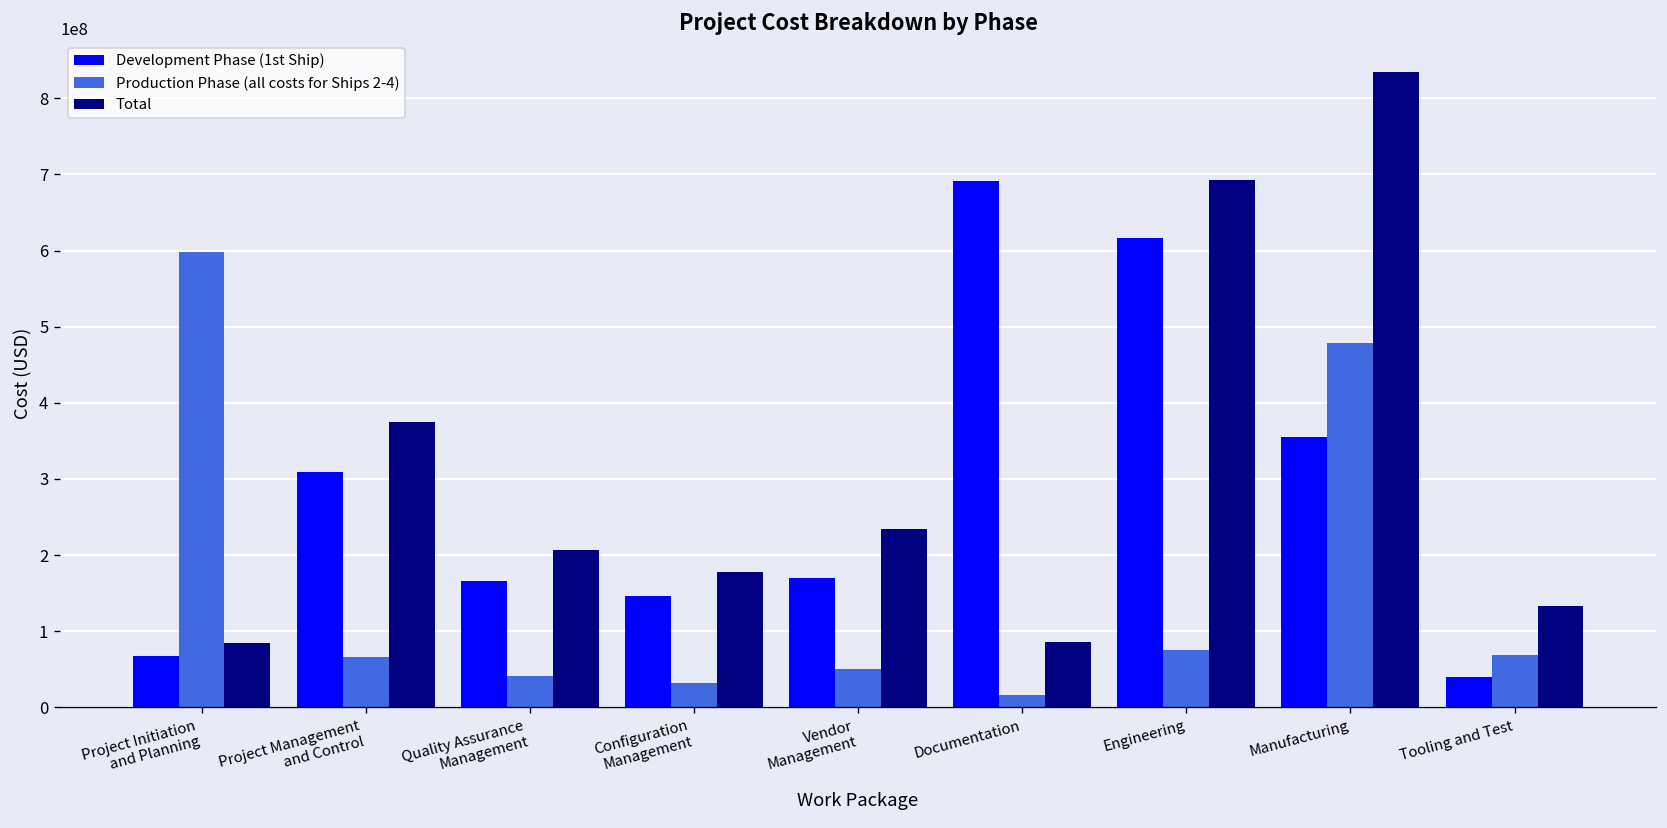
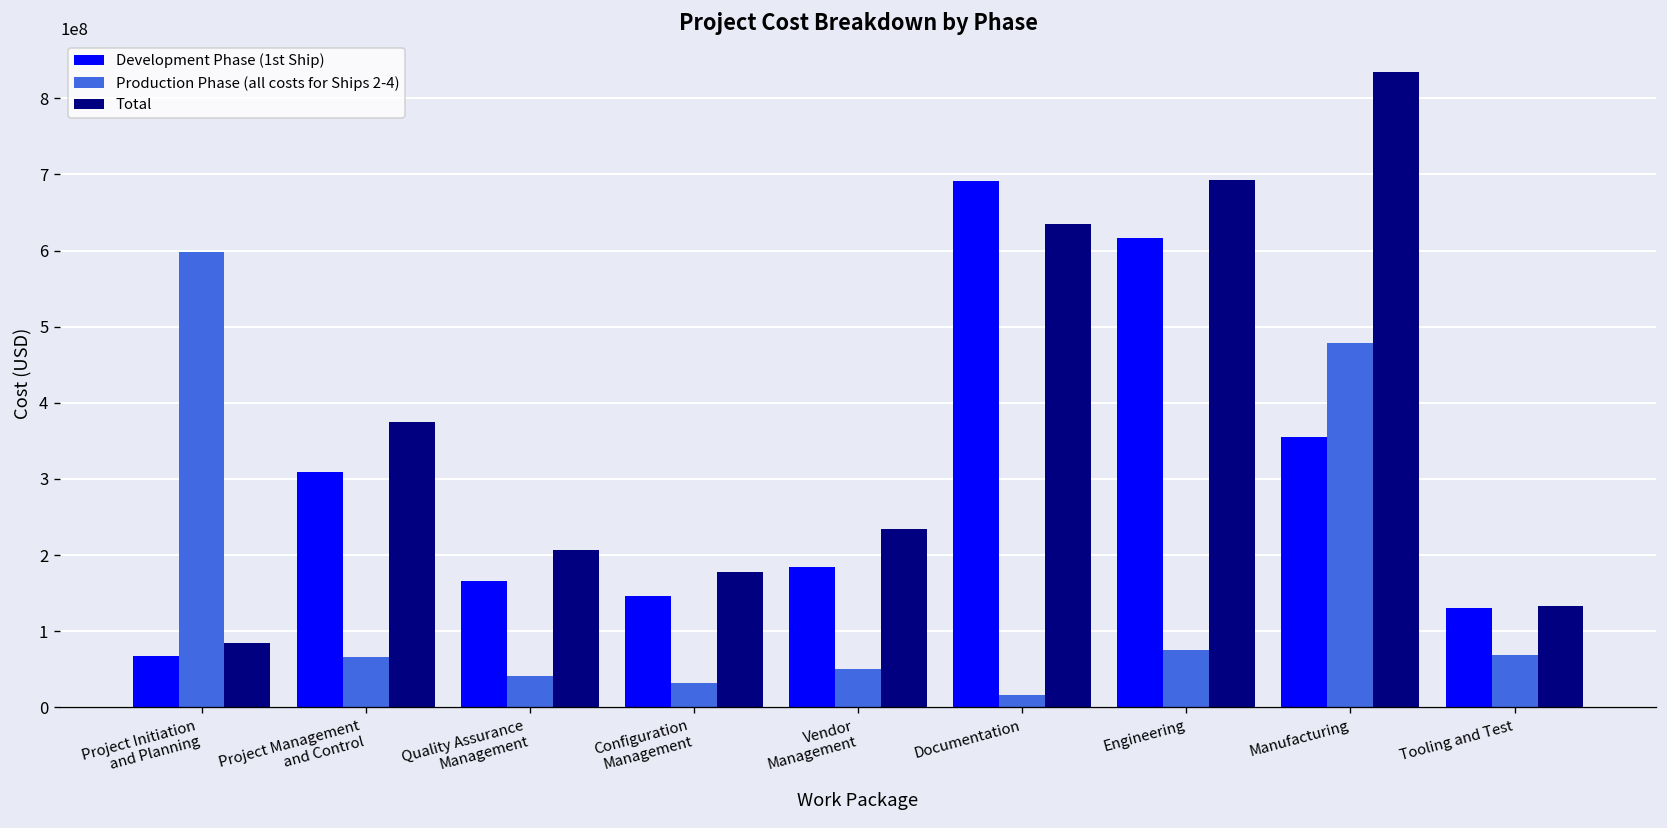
Development Phase (1st Ship), Vendor Management: 170000000 -> 180000000
Total, Documentation: 90000000 -> 640000000
Development Phase (1st Ship), Tooling and Test: 40000000 -> 130000000
